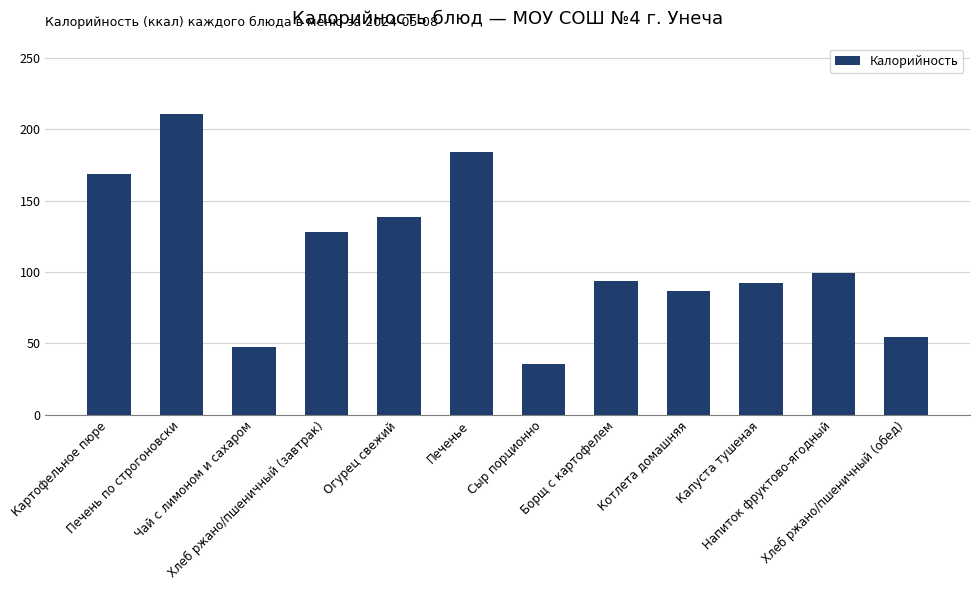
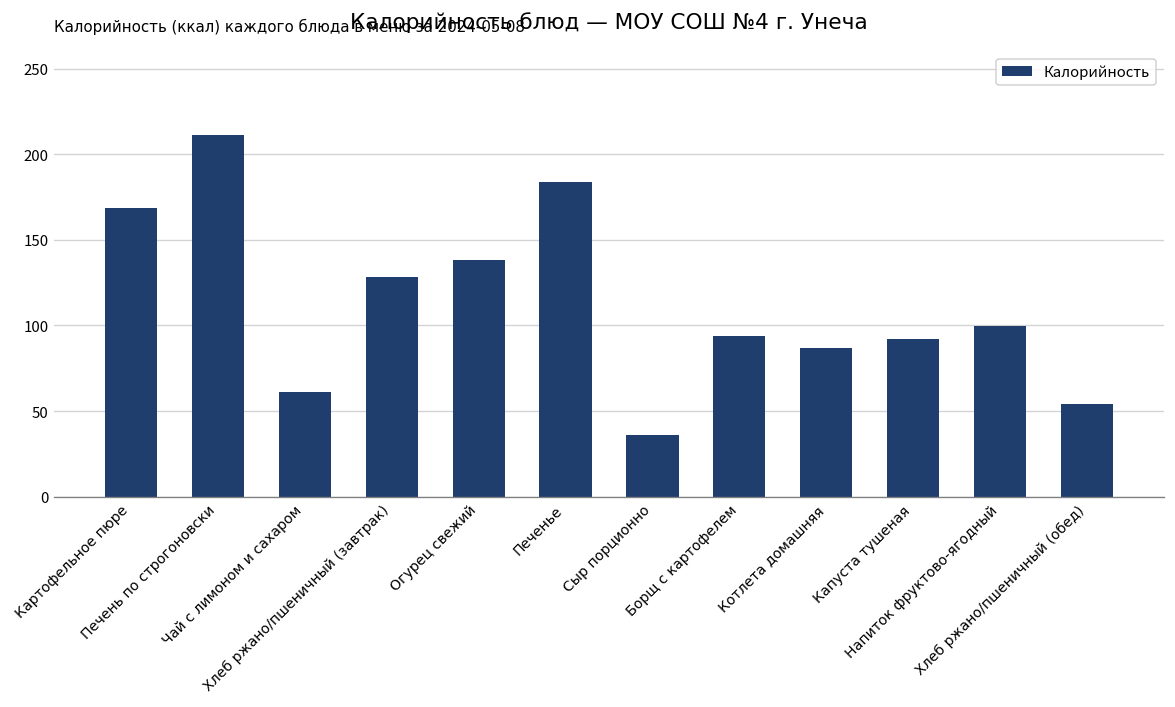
Чай с лимоном и сахаром: 47 -> 61
